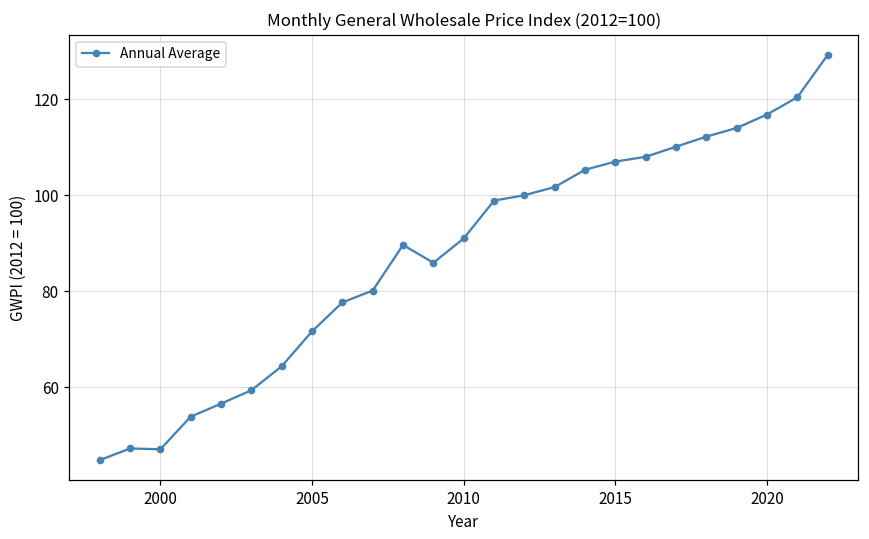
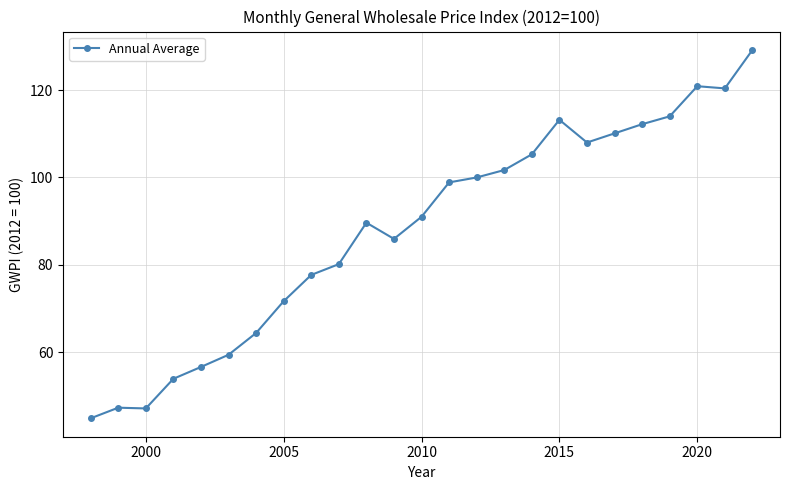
2015: 107 -> 113
2020: 117 -> 121
